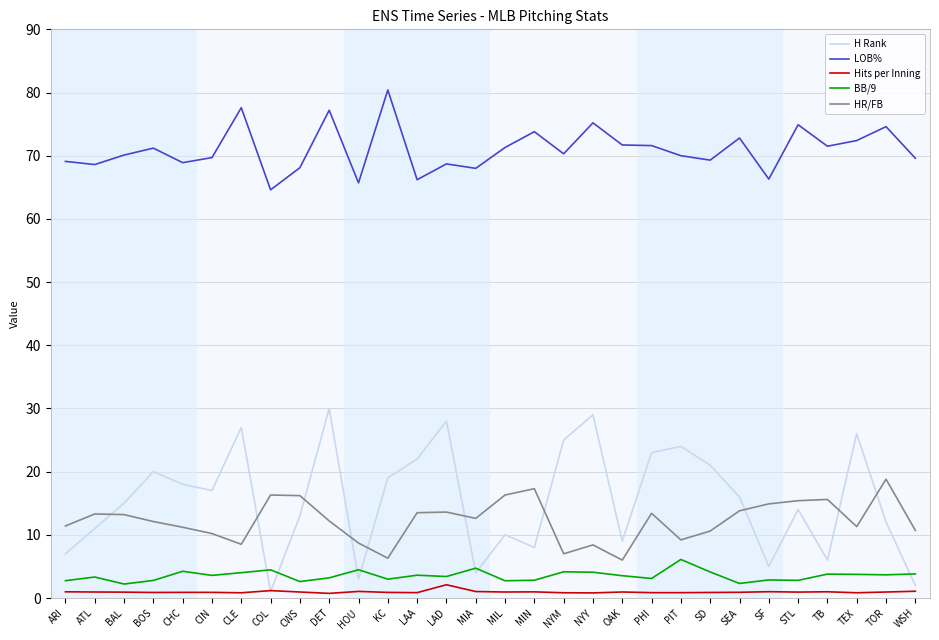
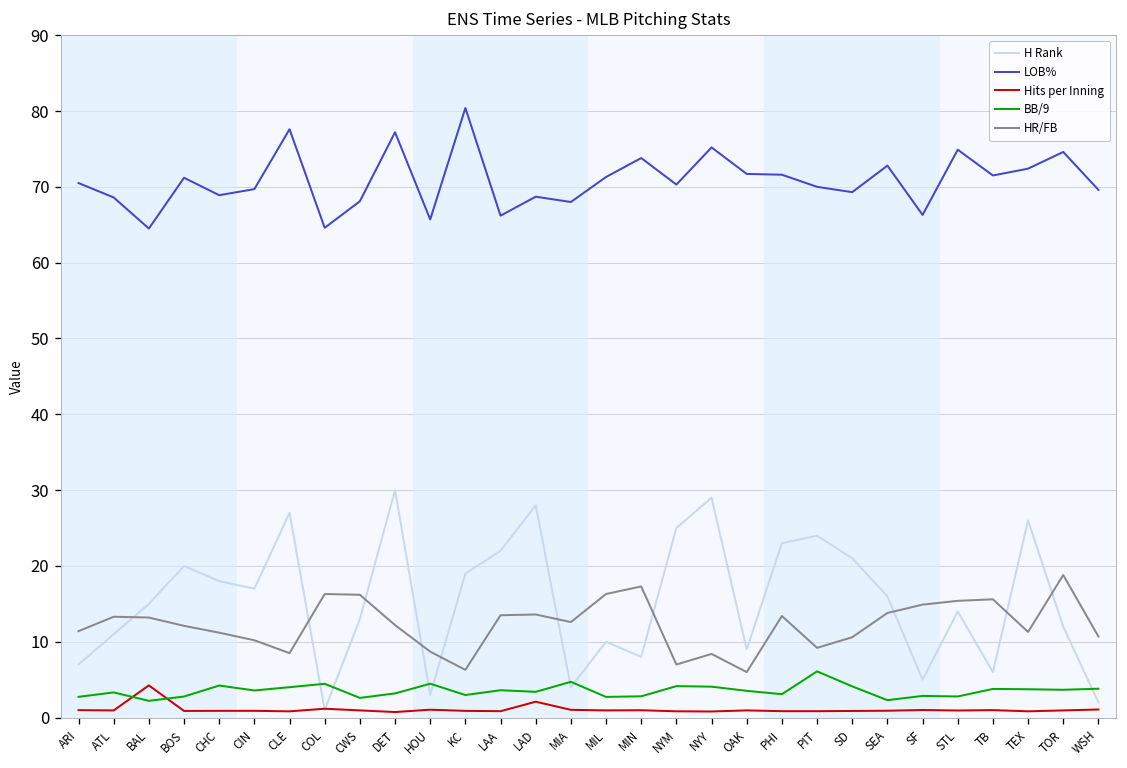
LOB%, ARI: 69 -> 71
LOB%, BAL: 70 -> 65
Hits per Inning, BAL: 1 -> 4
